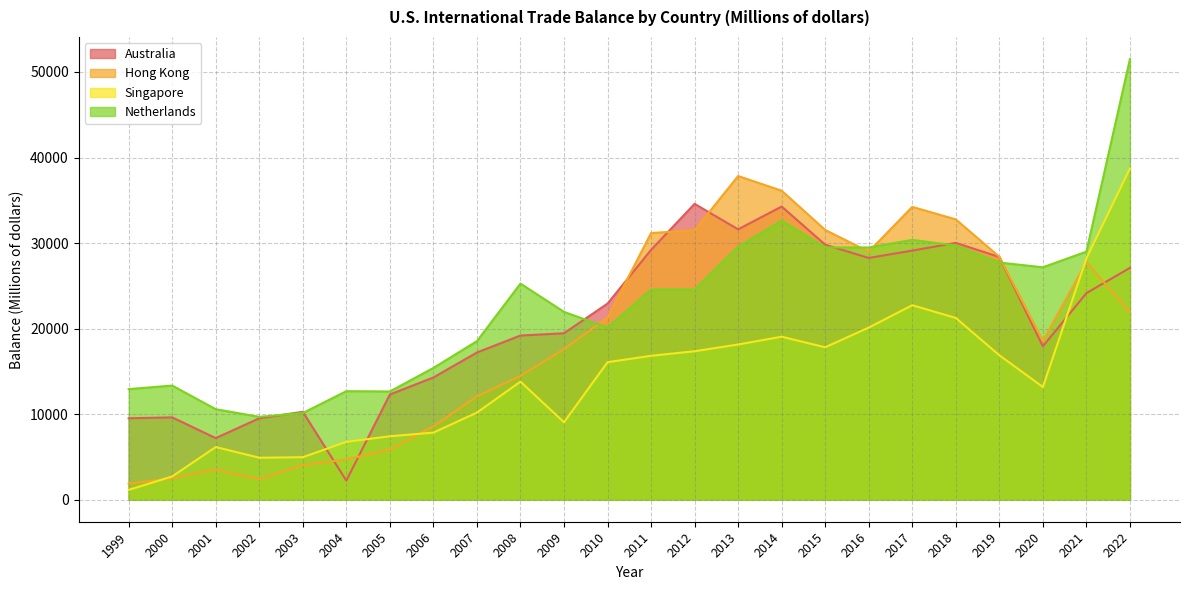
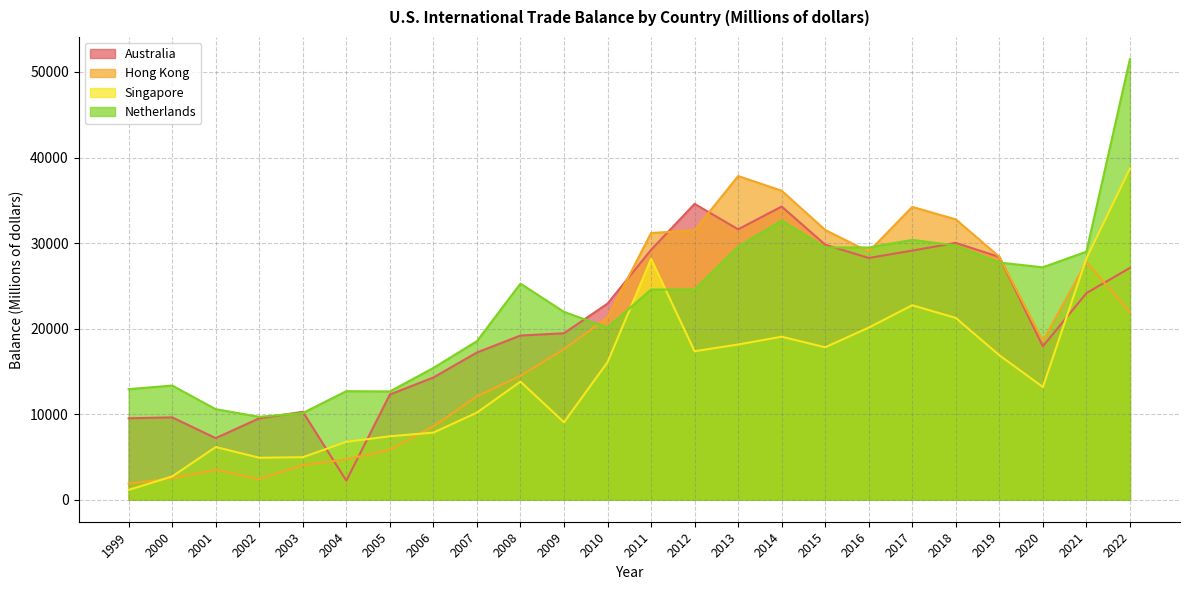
Singapore, 2011: 17000 -> 28000
